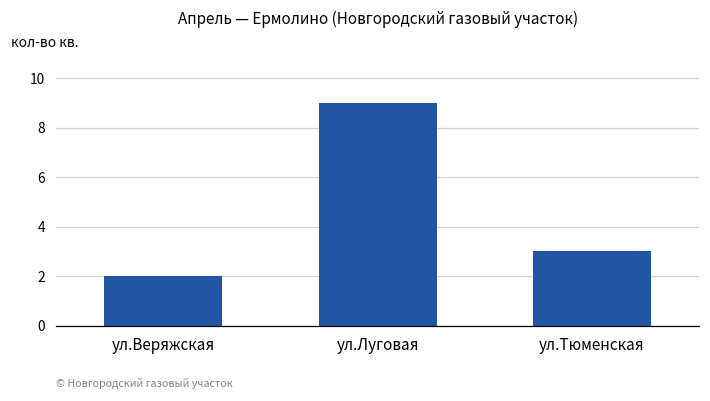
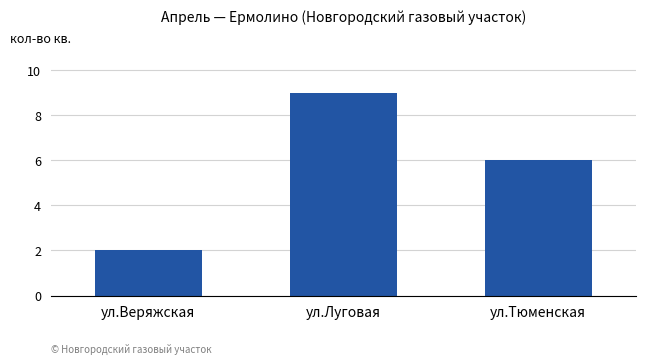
ул.Тюменская: 3 -> 6
